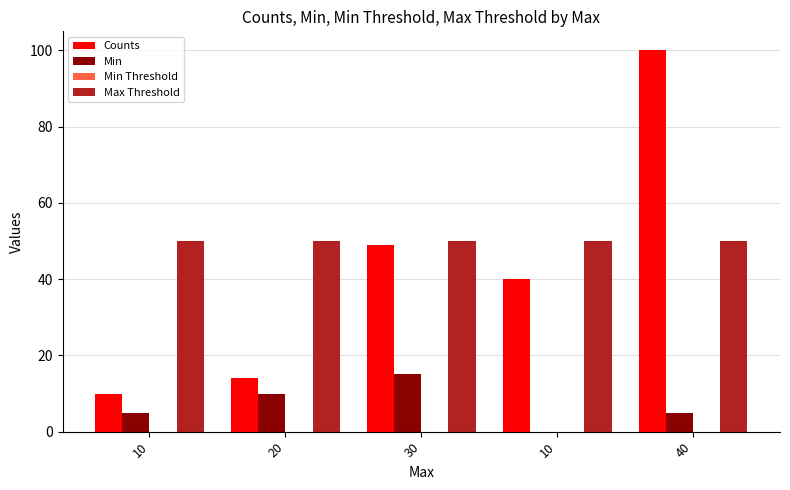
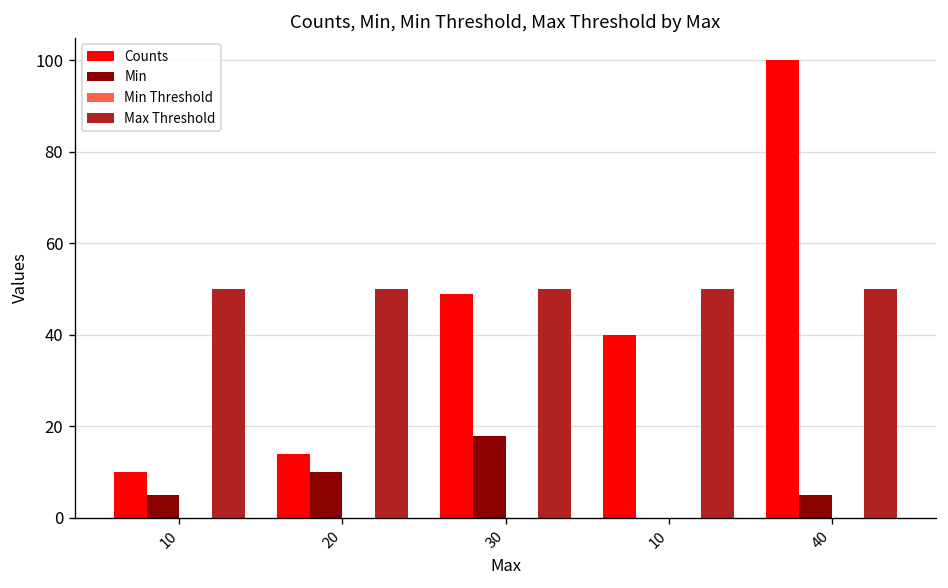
Min, 30: 15 -> 18
